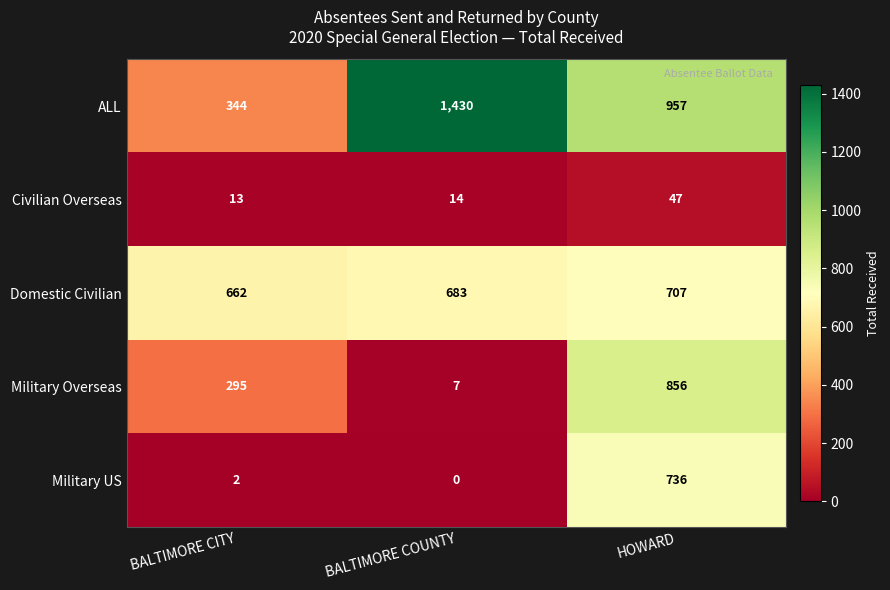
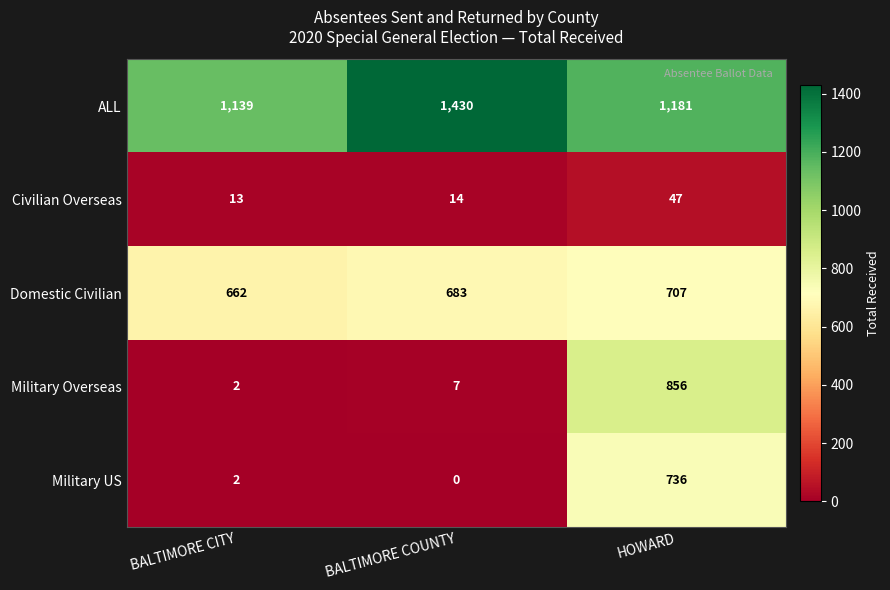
ALL, BALTIMORE CITY: 344 -> 1,139
ALL, HOWARD: 957 -> 1,181
Military Overseas, BALTIMORE CITY: 295 -> 2
